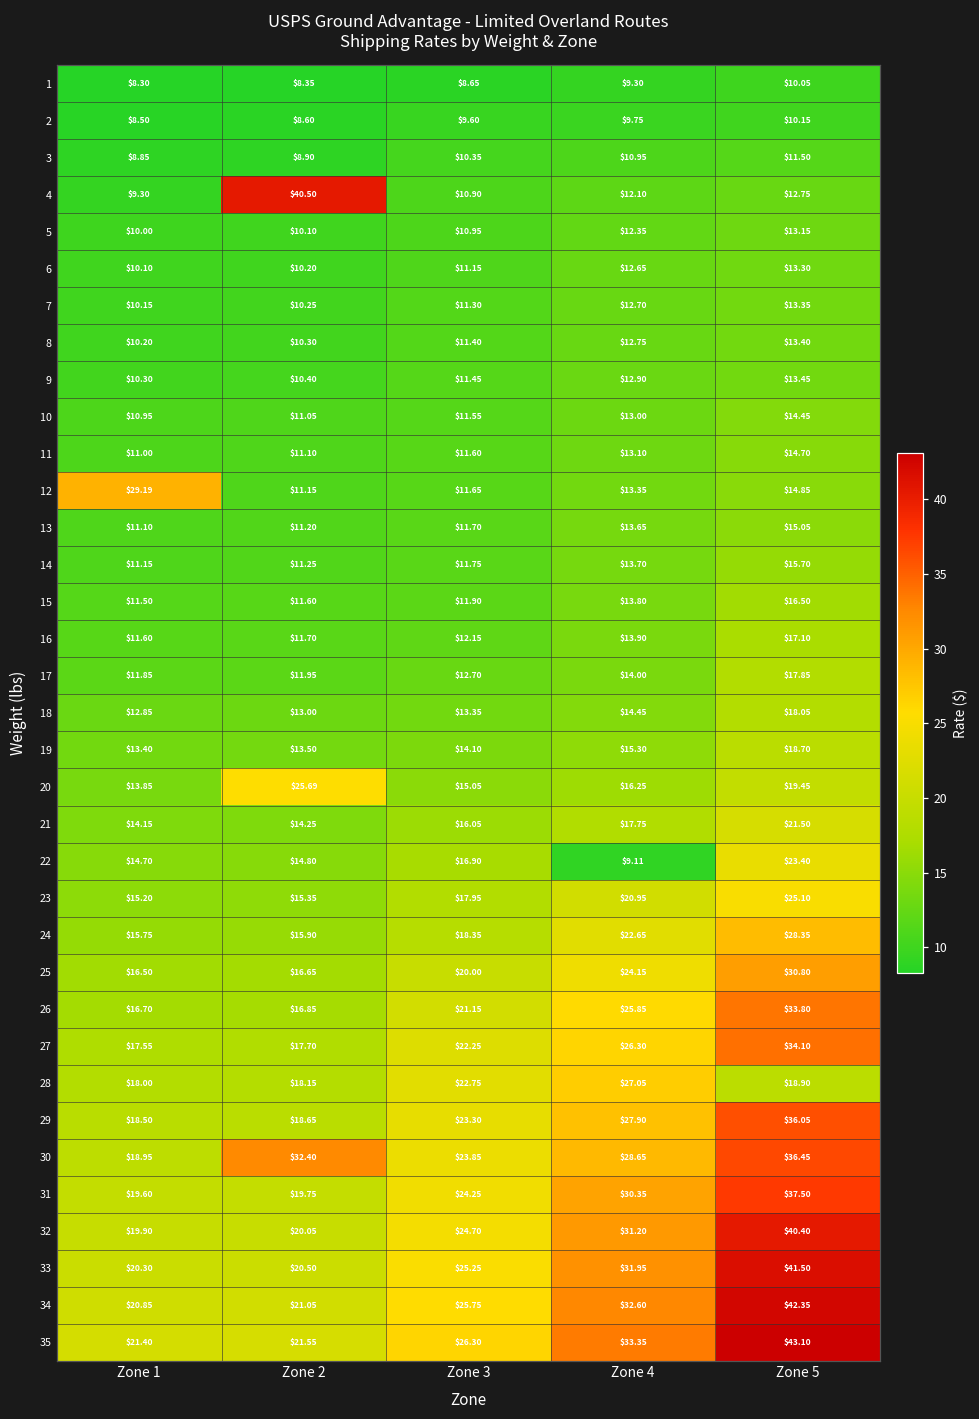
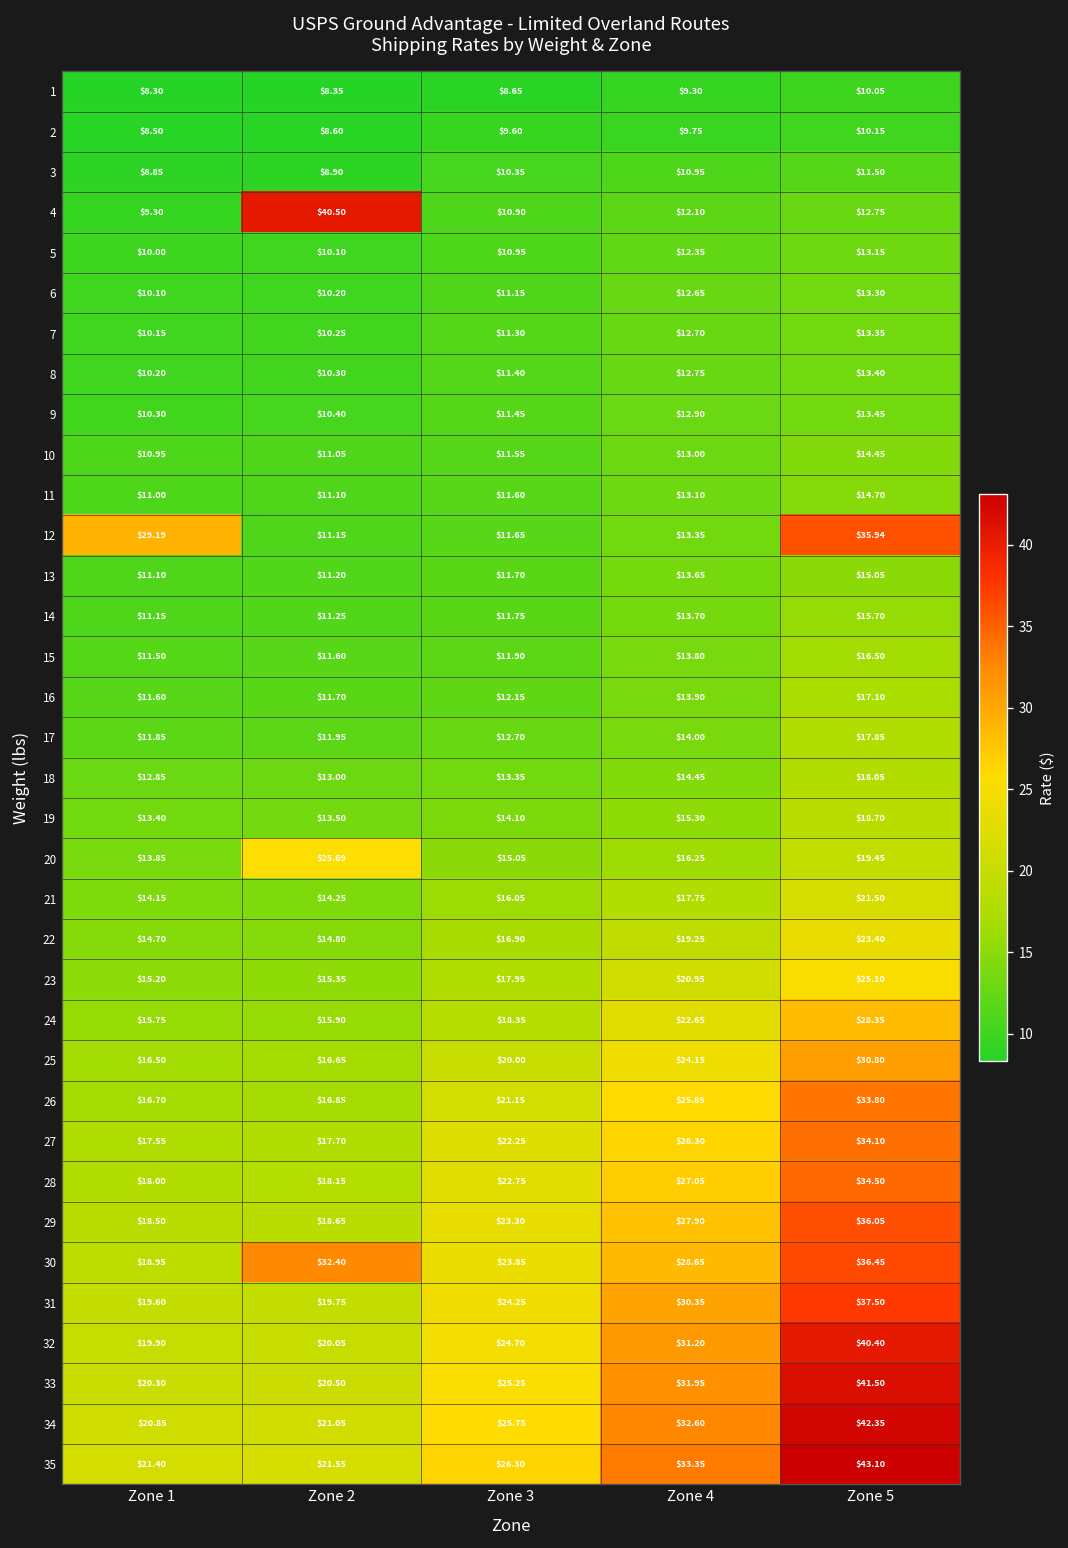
12, Zone 5: $14.85 -> $35.94
22, Zone 4: $9.11 -> $19.25
28, Zone 5: $18.90 -> $34.50
